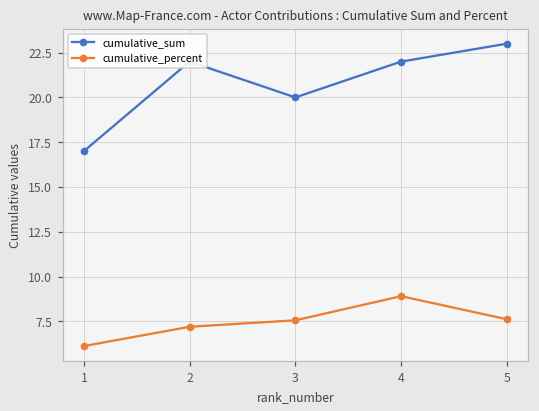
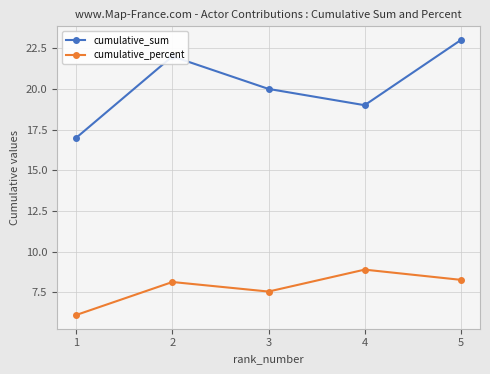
cumulative_percent, 2: 7.2 -> 8.1
cumulative_sum, 4: 22 -> 19
cumulative_percent, 5: 7.6 -> 8.3
